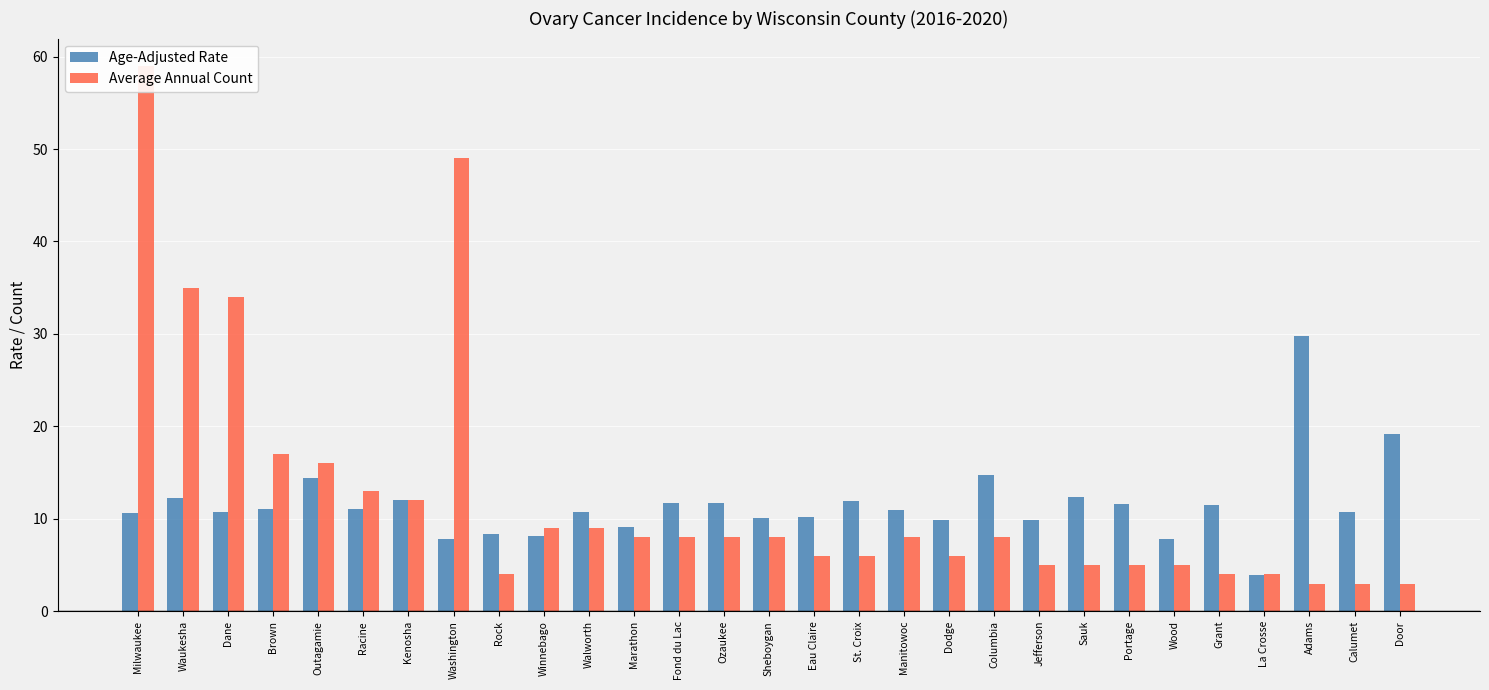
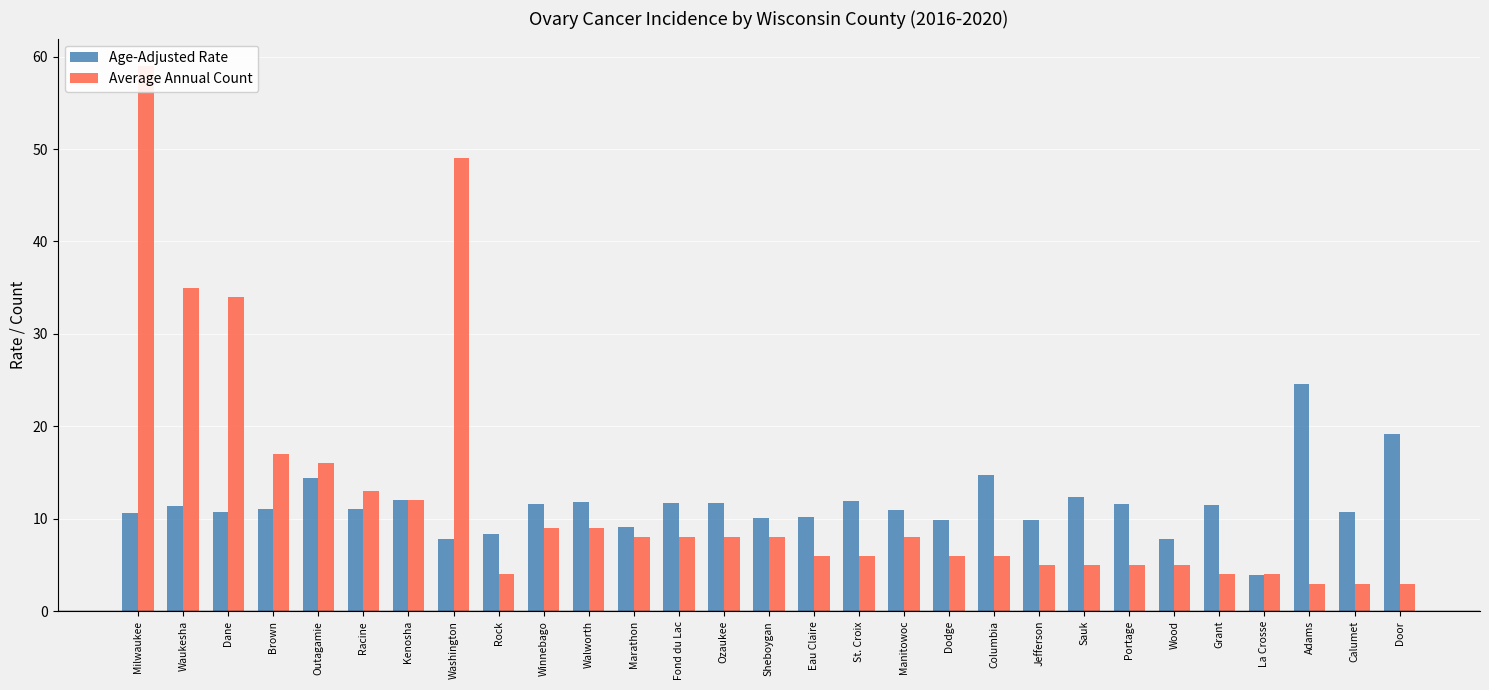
Age-Adjusted Rate, Waukesha: 12 -> 11
Age-Adjusted Rate, Winnebago: 8 -> 12
Age-Adjusted Rate, Walworth: 11 -> 12
Average Annual Count, Columbia: 8 -> 6
Age-Adjusted Rate, Adams: 30 -> 25
